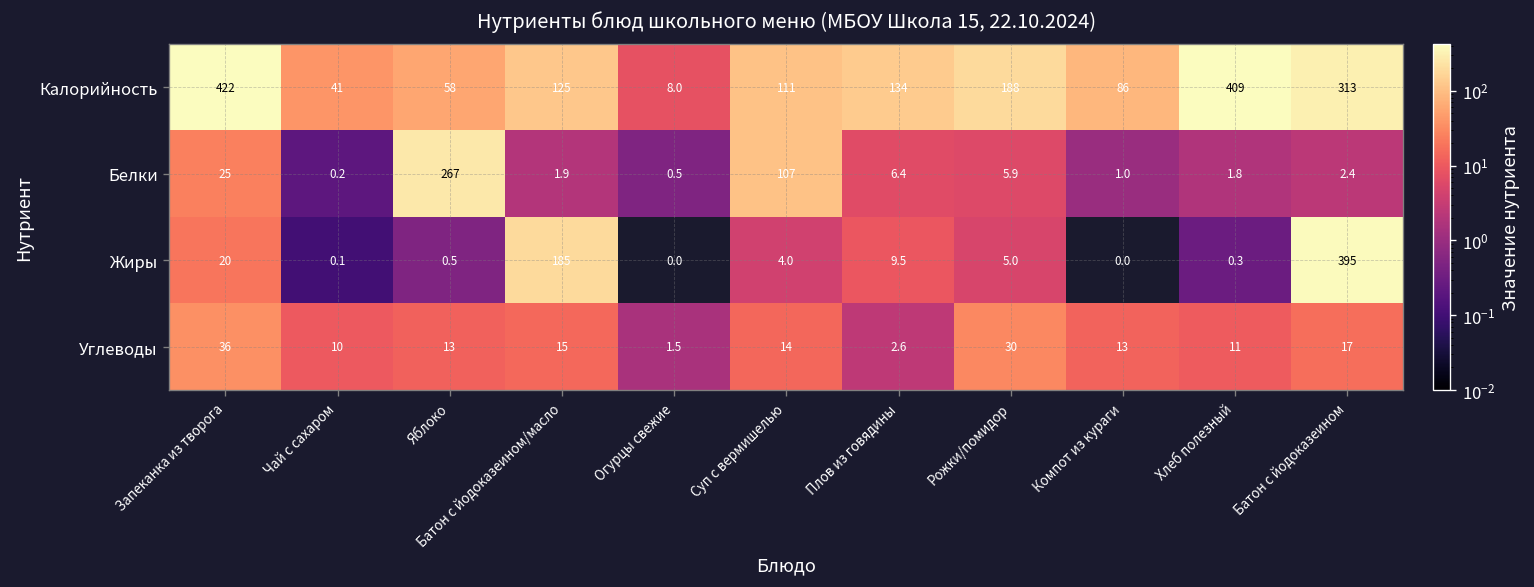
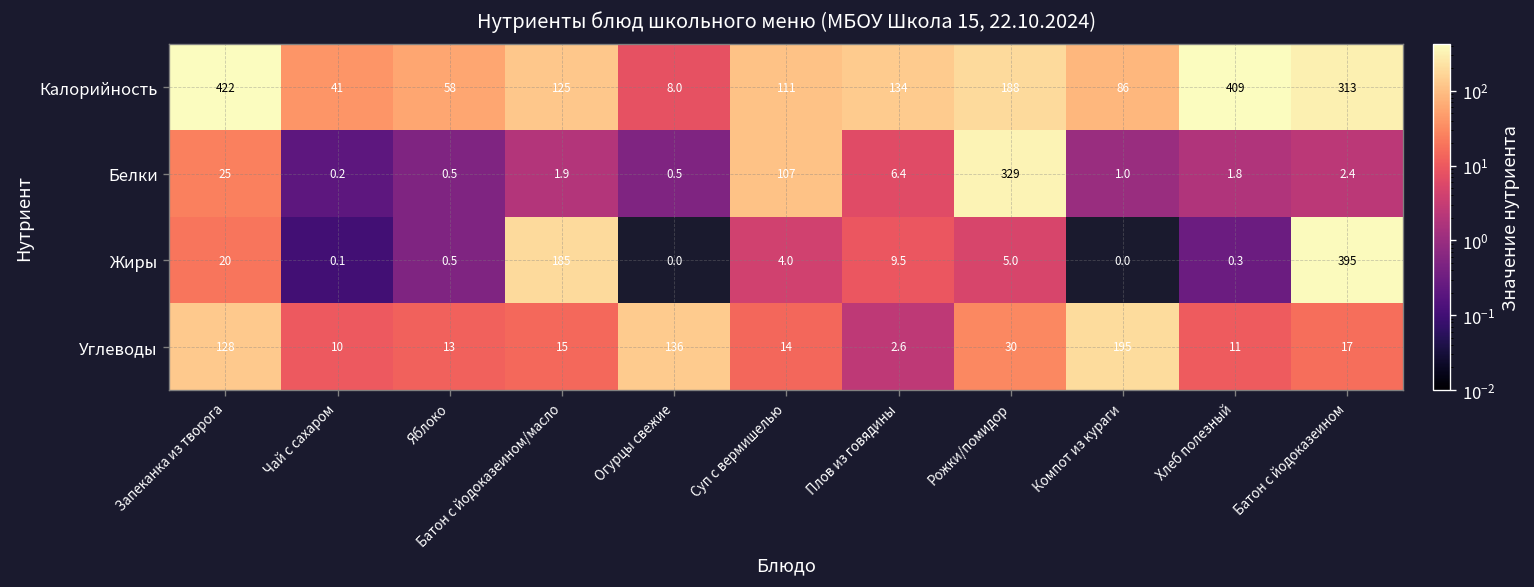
Белки, Яблоко: 267 -> 0.5
Белки, Рожки/помидор: 5.9 -> 329
Углеводы, Запеканка из творога: 36 -> 128
Углеводы, Огурцы свежие: 1.5 -> 136
Углеводы, Компот из кураги: 13 -> 195
